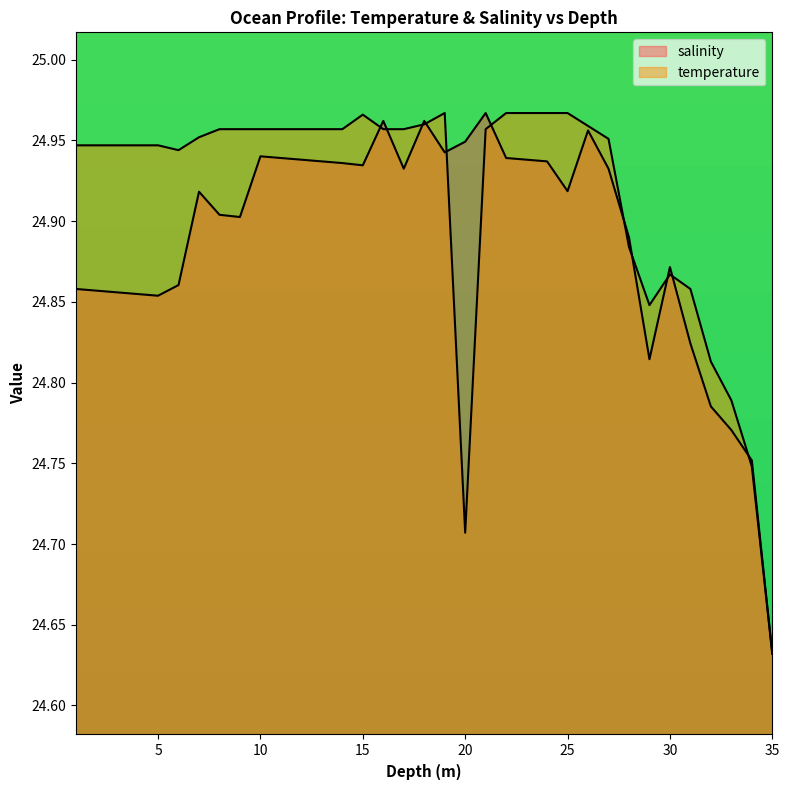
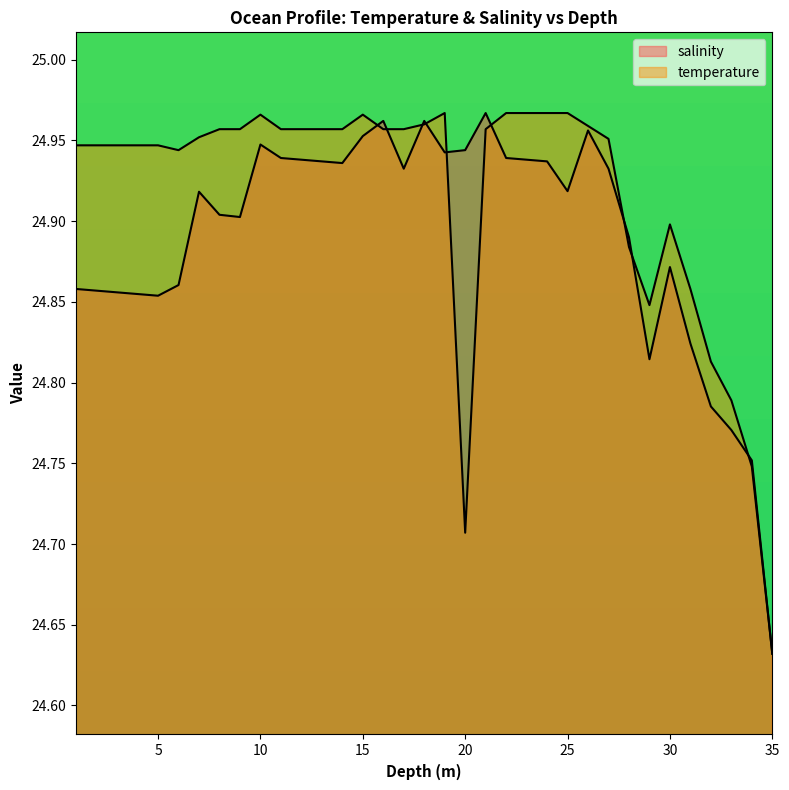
salinity, 10: 24.940 -> 24.947
temperature, 10: 24.957 -> 24.966
salinity, 15: 24.935 -> 24.953
salinity, 20: 24.949 -> 24.944
temperature, 30: 24.867 -> 24.898
